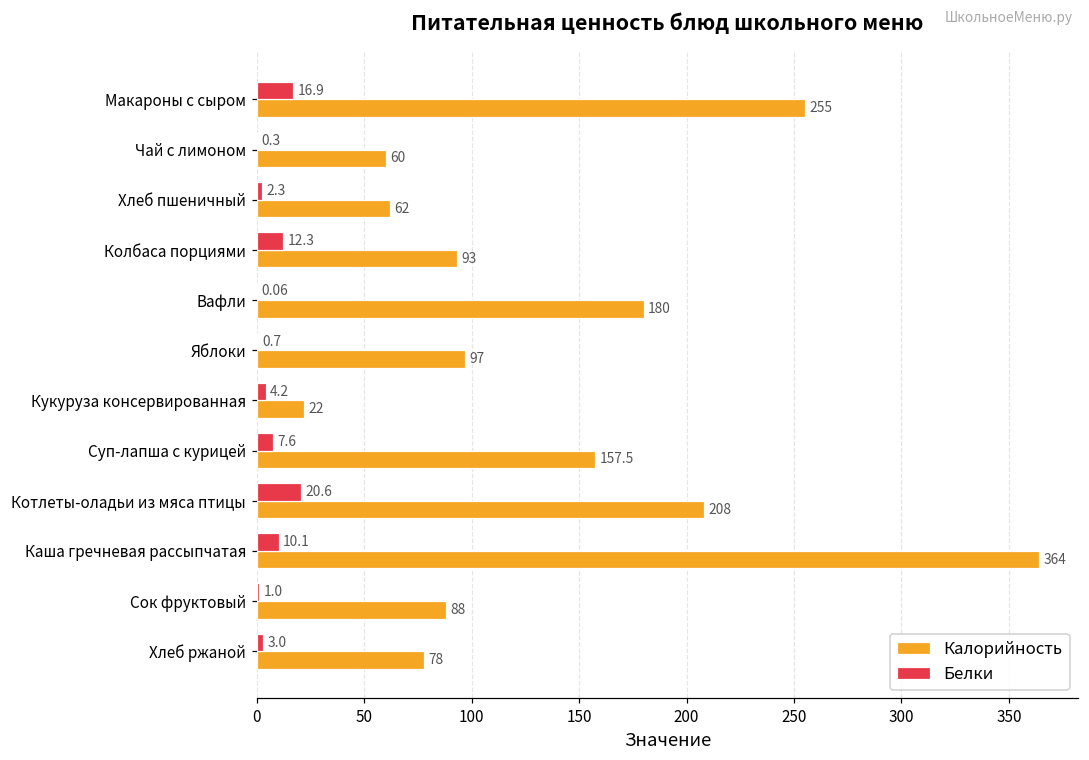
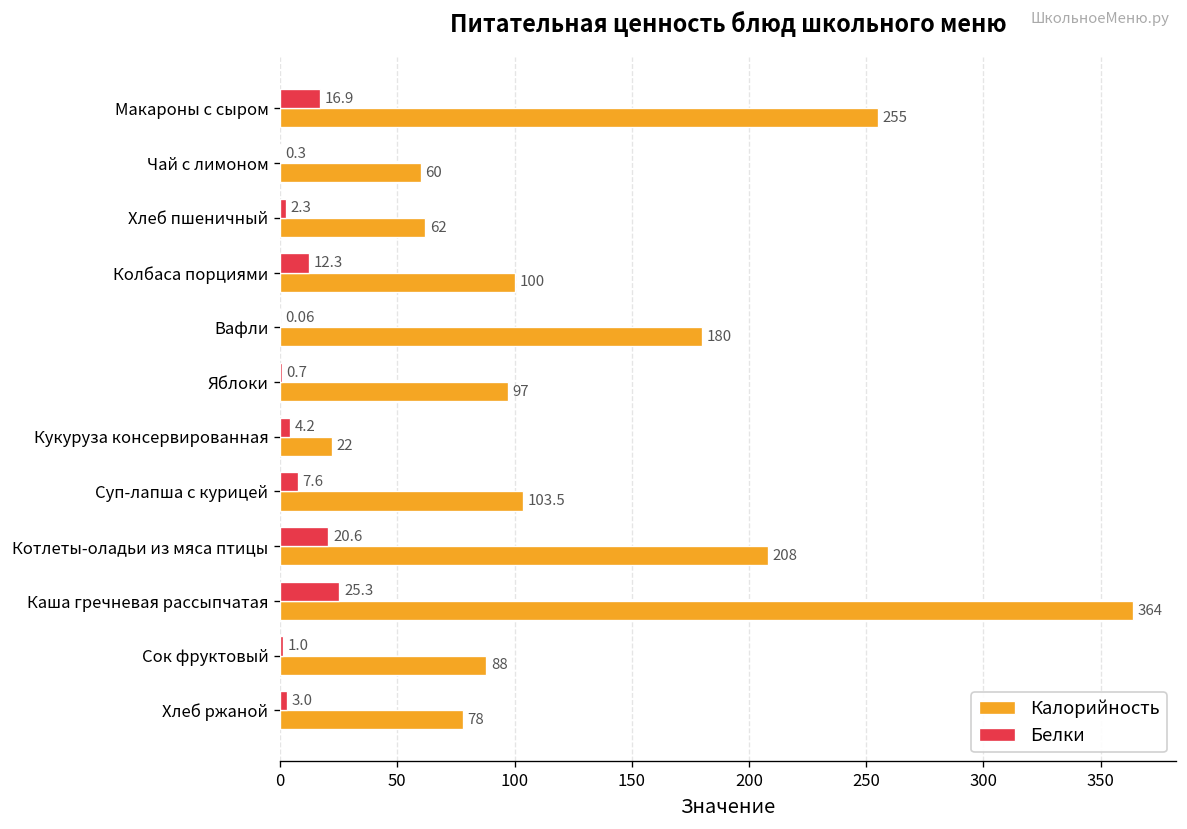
Калорийность, Колбаса порциями: 93 -> 100
Калорийность, Суп-лапша с курицей: 157.5 -> 103.5
Белки, Каша гречневая рассыпчатая: 10.1 -> 25.3
